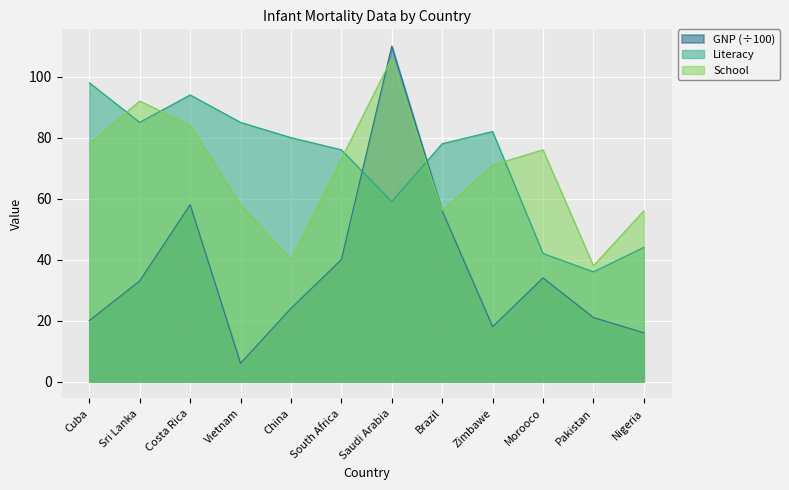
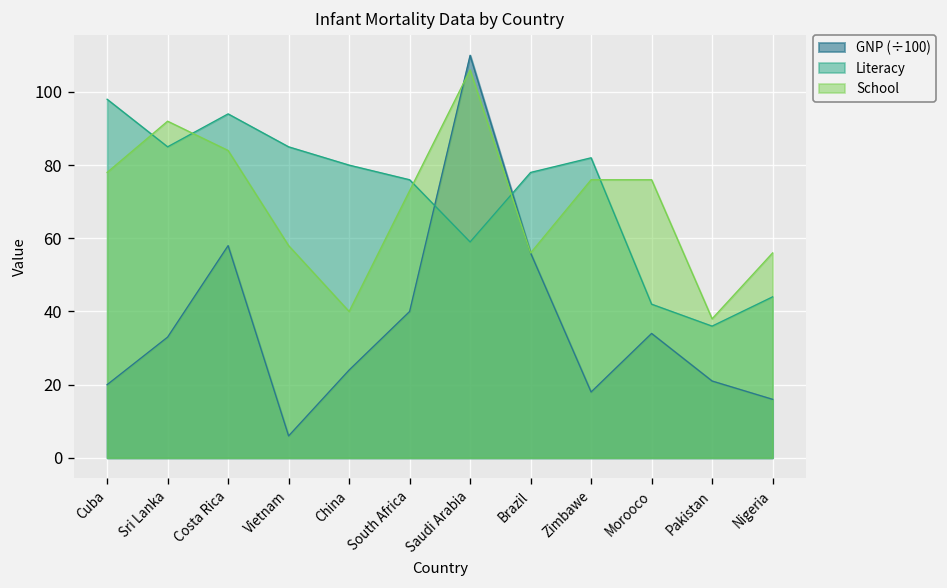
School, Zimbawe: 71 -> 76
